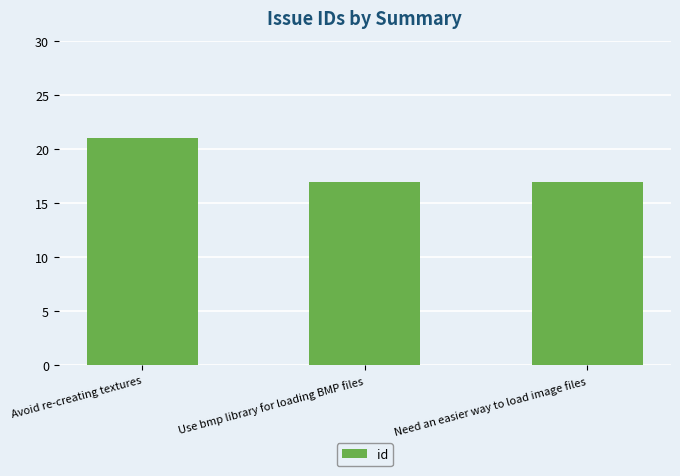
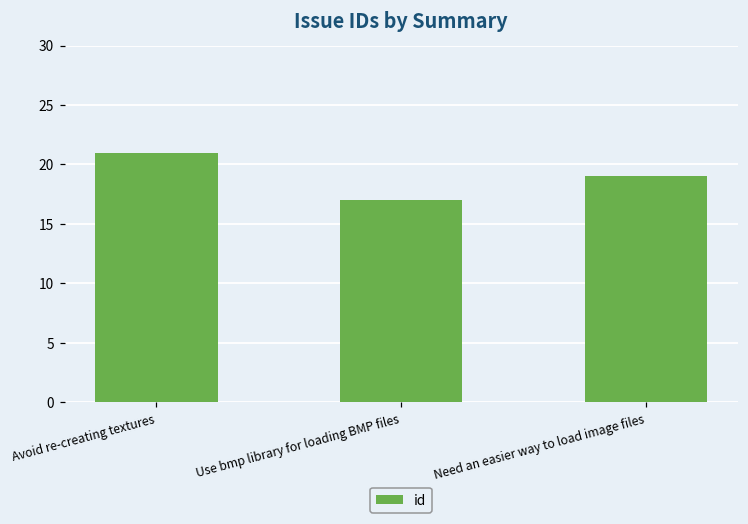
Need an easier way to load image files: 17 -> 19
